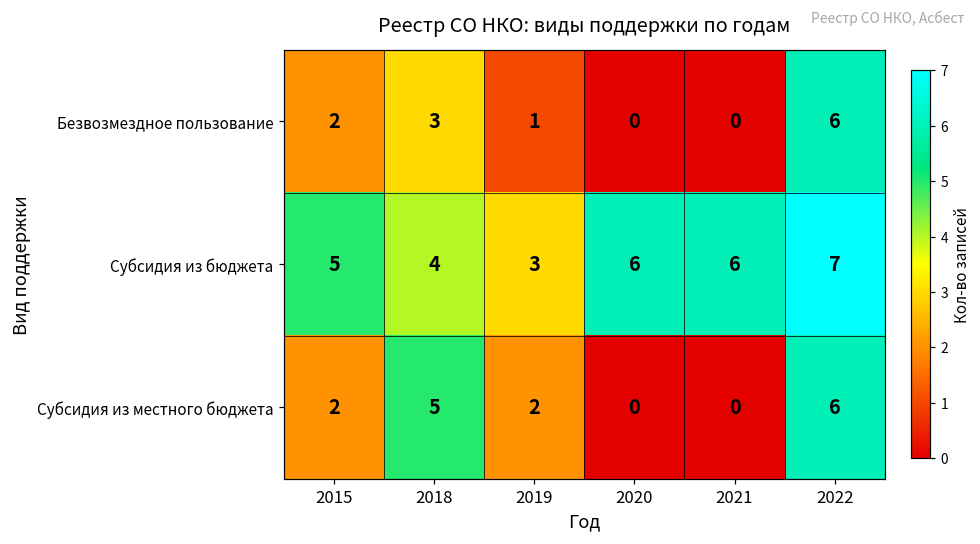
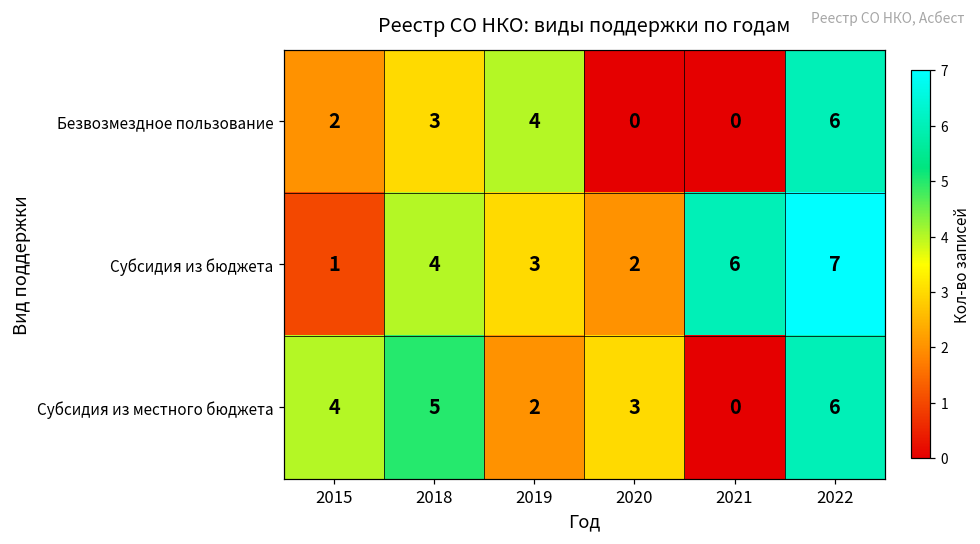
Безвозмездное пользование, 2019: 1 -> 4
Субсидия из бюджета, 2015: 5 -> 1
Субсидия из бюджета, 2020: 6 -> 2
Субсидия из местного бюджета, 2015: 2 -> 4
Субсидия из местного бюджета, 2020: 0 -> 3
